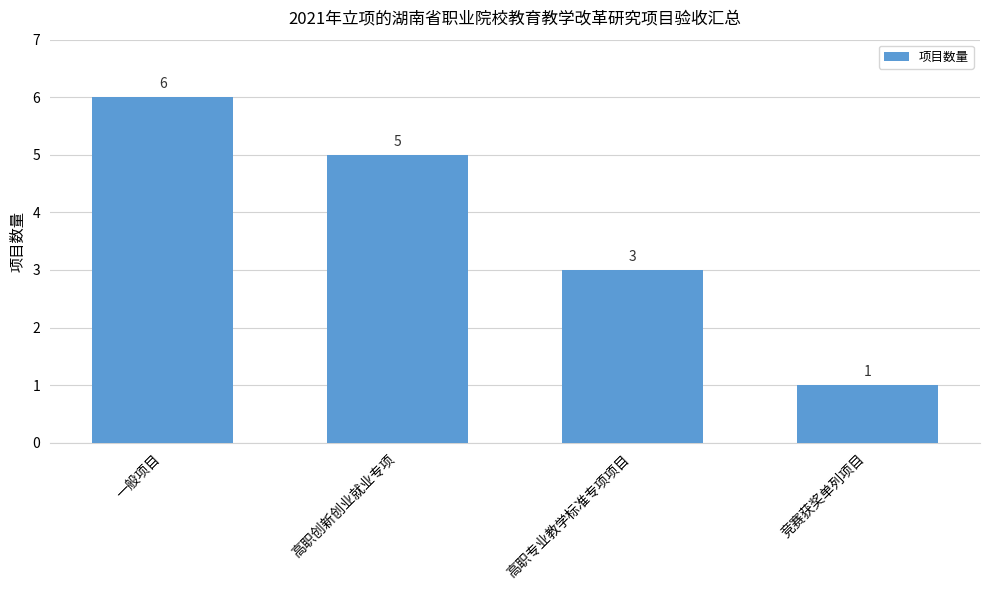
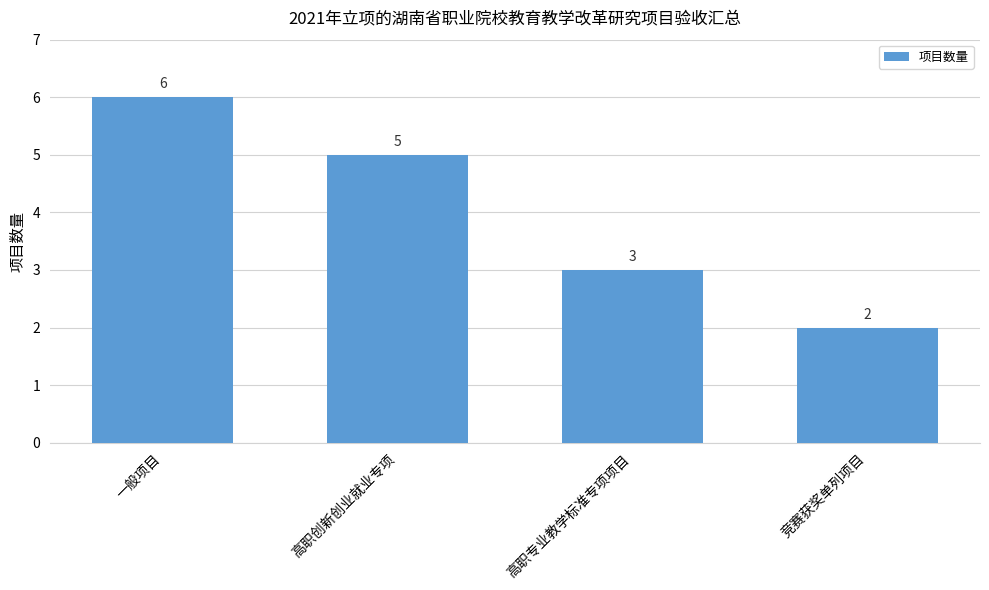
竞赛获奖单列项目: 1 -> 2
